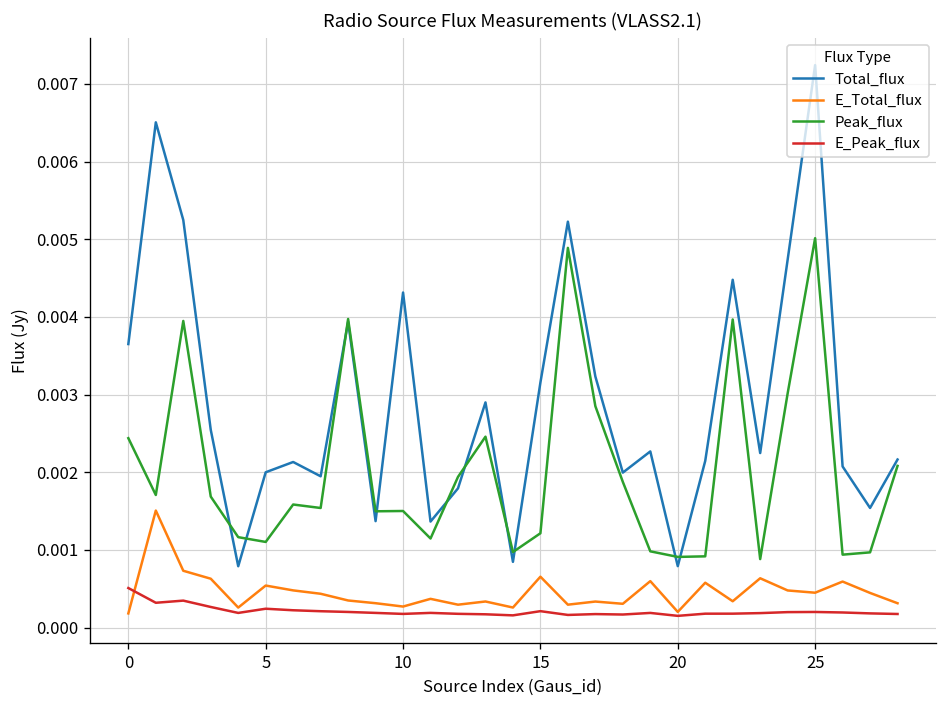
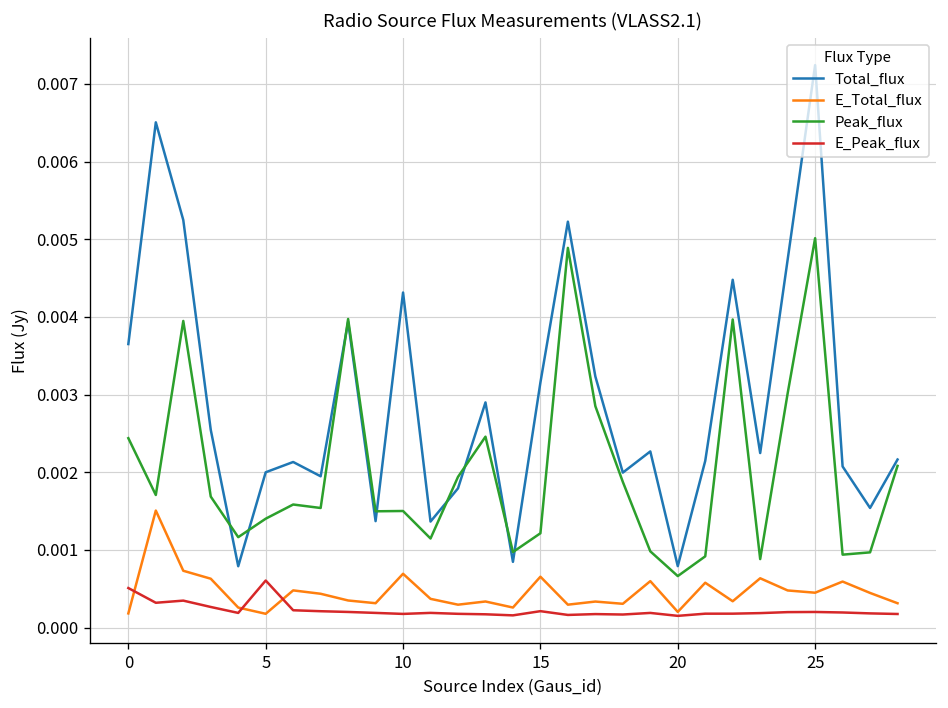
E_Total_flux, 5: 0.0005 -> 0.0002
Peak_flux, 5: 0.0011 -> 0.0014
E_Peak_flux, 5: 0.0002 -> 0.0006
E_Total_flux, 10: 0.0003 -> 0.0007
Peak_flux, 20: 0.0009 -> 0.0007
